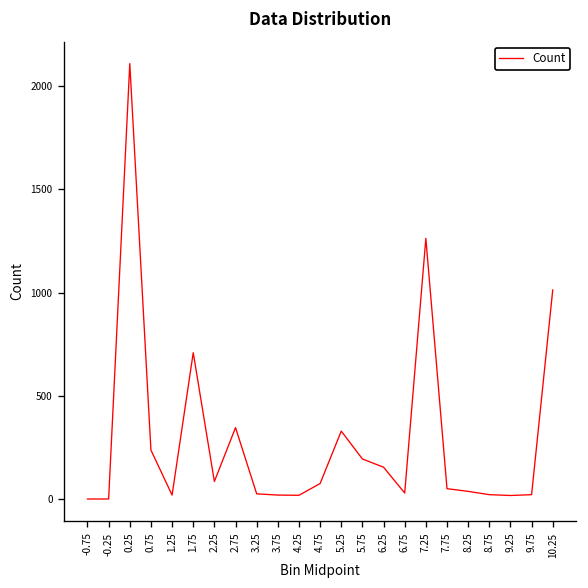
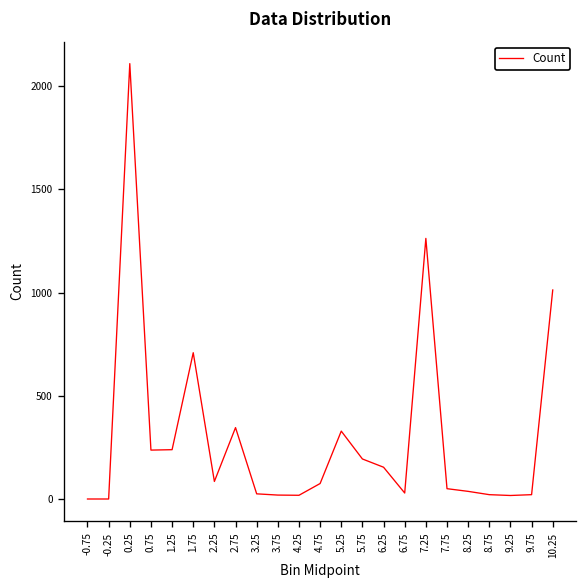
1.25: 20 -> 240
